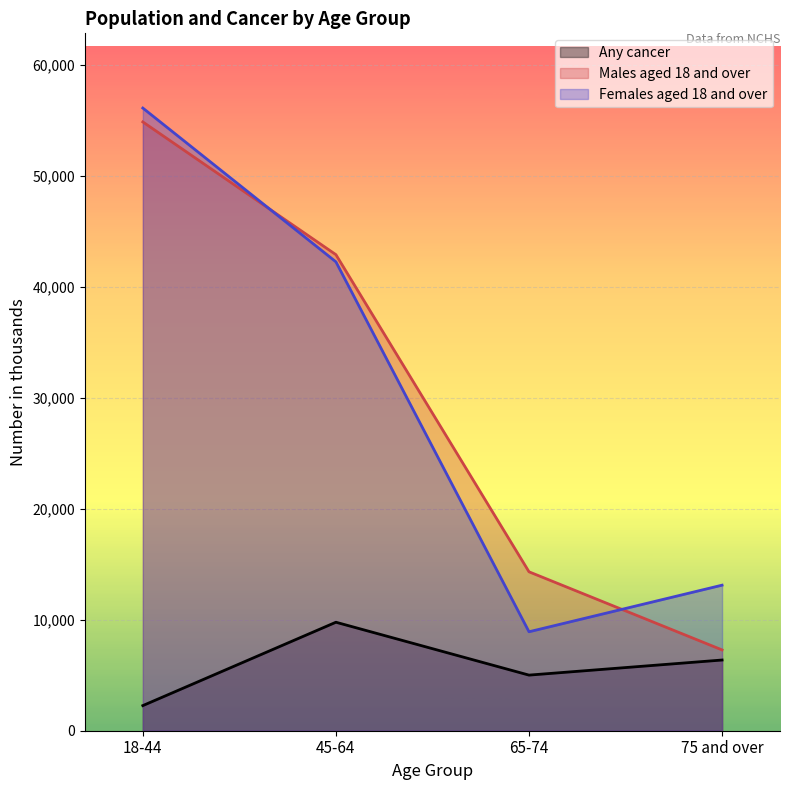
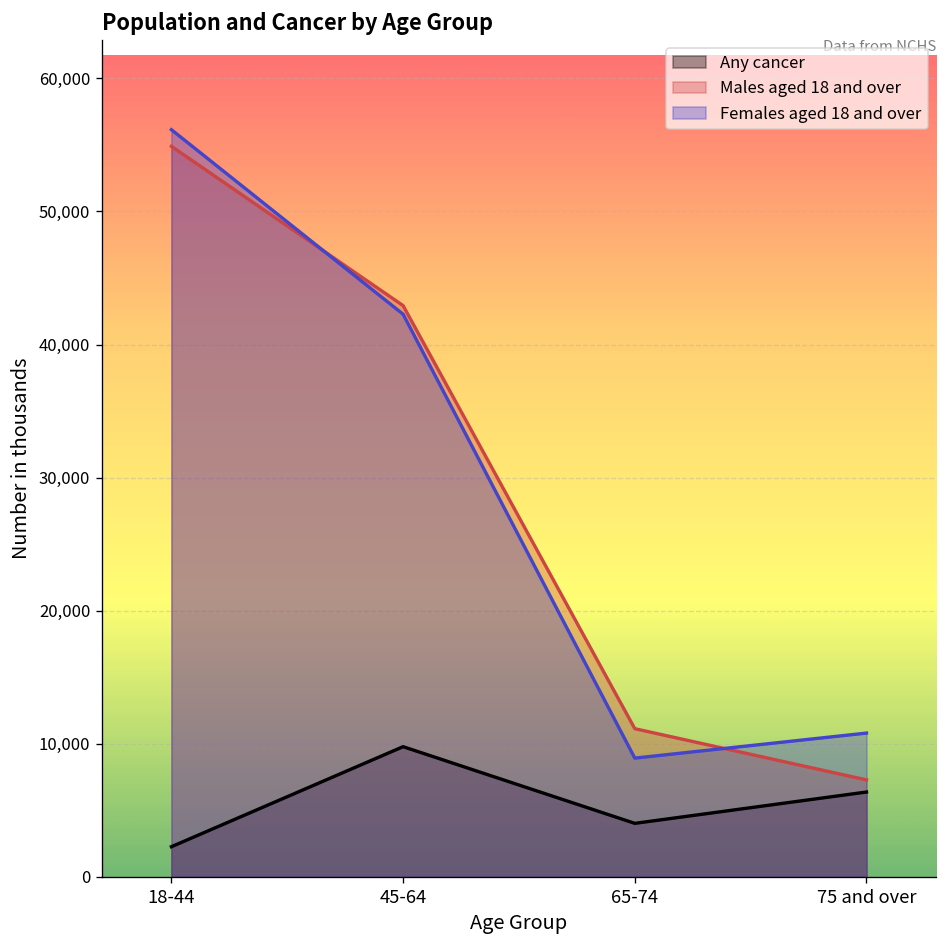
Any cancer, 65-74: 5,000 -> 4,000
Males aged 18 and over, 65-74: 14,300 -> 11,100
Females aged 18 and over, 75 and over: 13,100 -> 10,800
